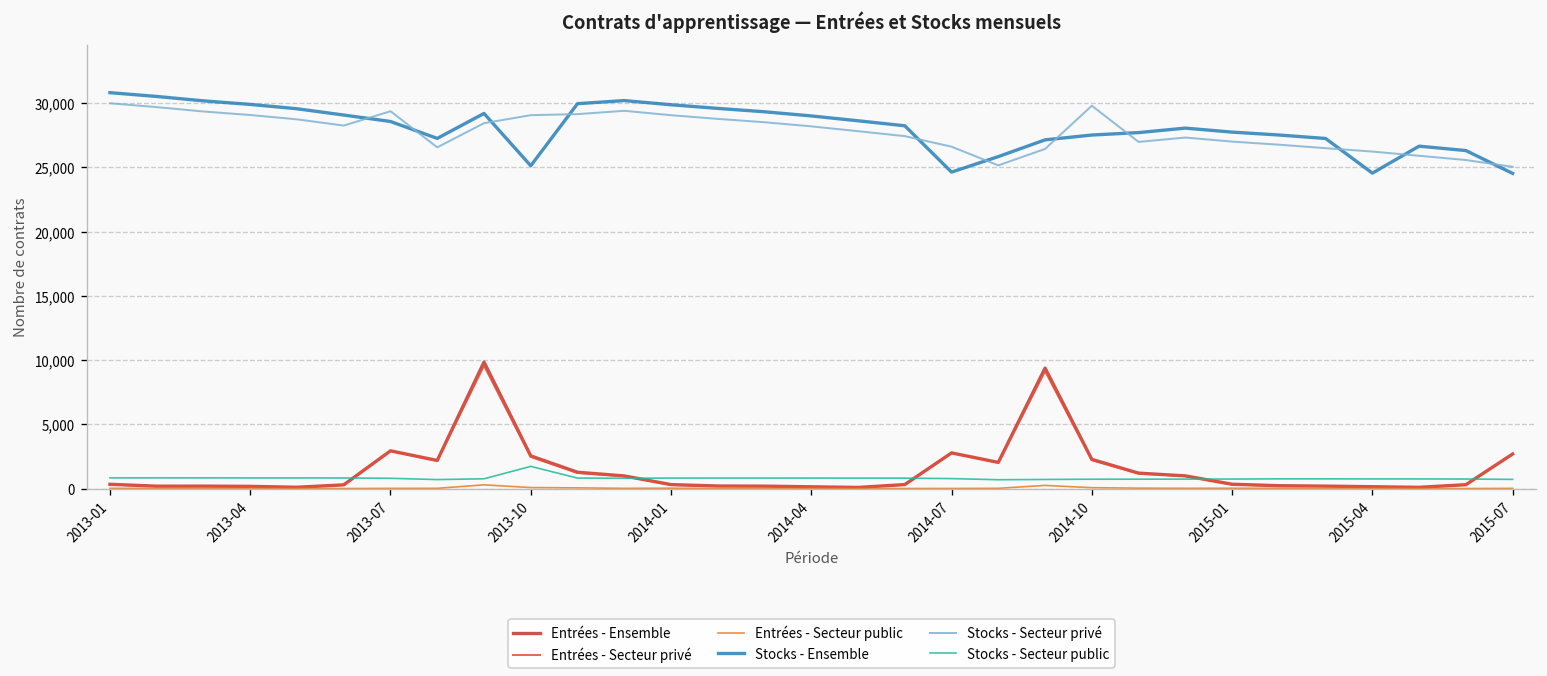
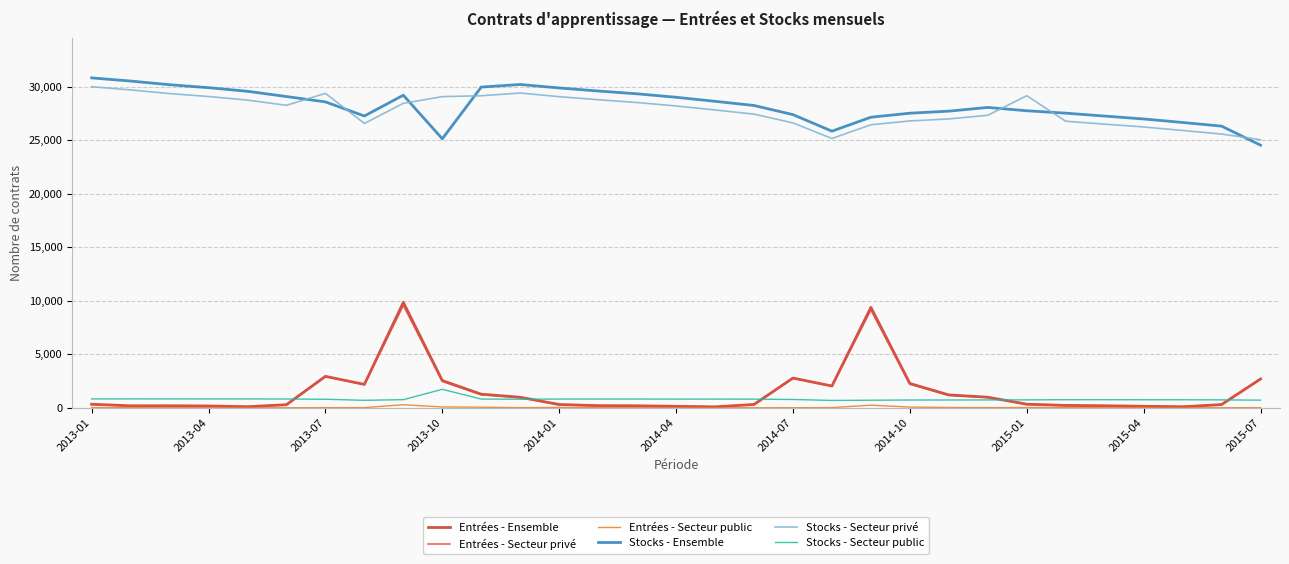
Stocks - Ensemble, 2014-07: 24,600 -> 27,400
Stocks - Secteur privé, 2014-10: 29,800 -> 26,800
Stocks - Secteur privé, 2015-01: 27,000 -> 29,100
Stocks - Ensemble, 2015-04: 24,500 -> 27,000
